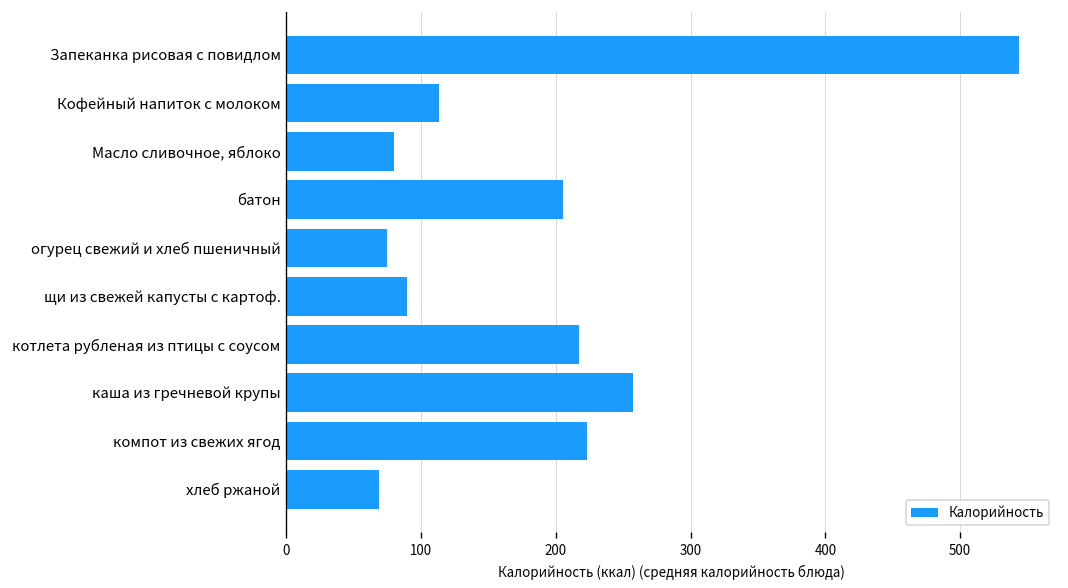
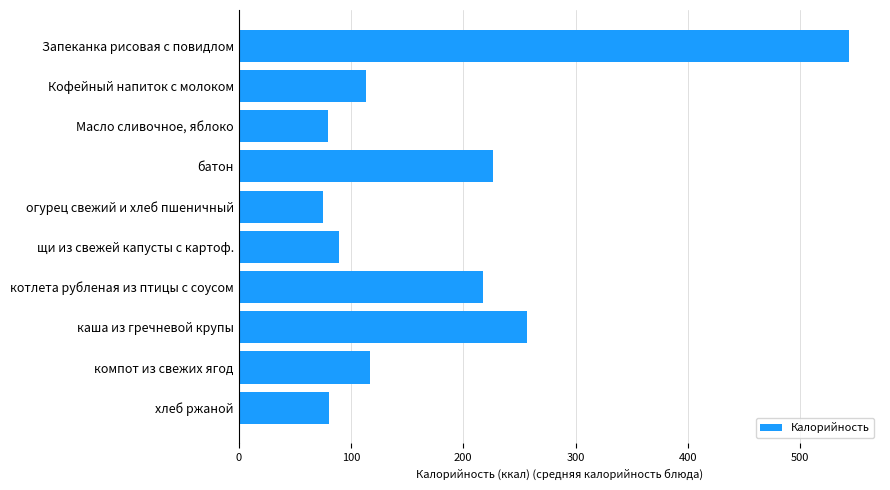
батон: 205 -> 227
компот из свежих ягод: 223 -> 117
хлеб ржаной: 69 -> 80
